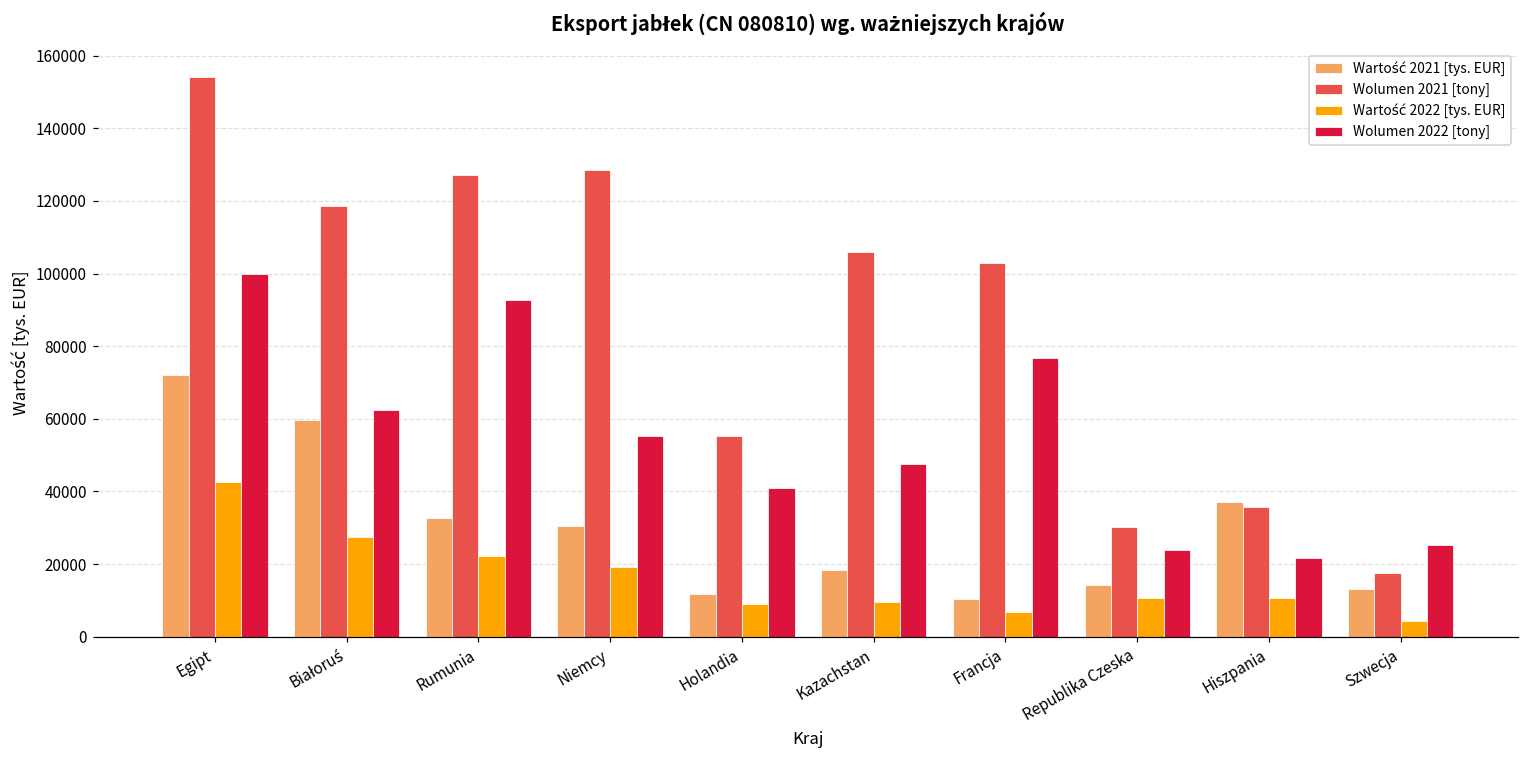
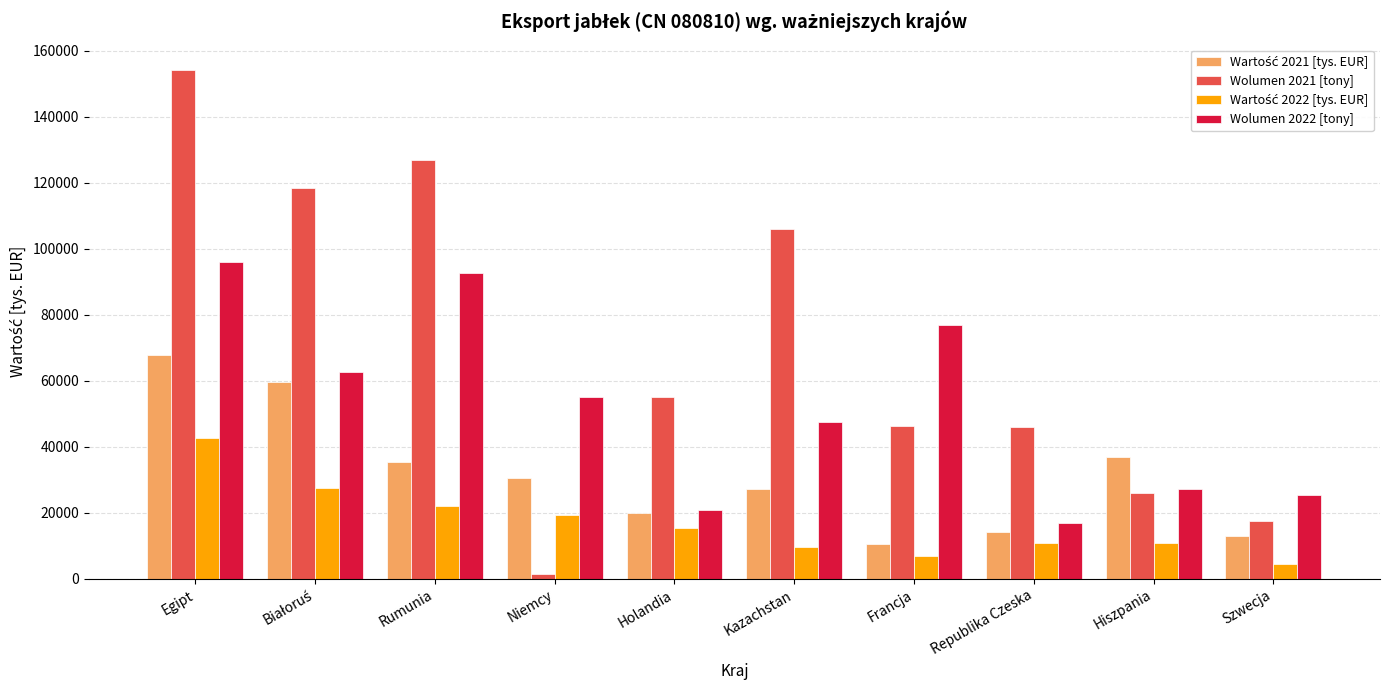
Wartość 2021 [tys. EUR], Egipt: 72000 -> 68000
Wolumen 2022 [tony], Egipt: 100000 -> 96000
Wartość 2021 [tys. EUR], Rumunia: 33000 -> 35000
Wolumen 2021 [tony], Niemcy: 129000 -> 2000
Wartość 2021 [tys. EUR], Holandia: 12000 -> 20000
Wartość 2022 [tys. EUR], Holandia: 9000 -> 15000
Wolumen 2022 [tony], Holandia: 41000 -> 21000
Wartość 2021 [tys. EUR], Kazachstan: 18000 -> 27000
Wolumen 2021 [tony], Francja: 103000 -> 46000
Wolumen 2021 [tony], Republika Czeska: 30000 -> 46000
Wolumen 2022 [tony], Republika Czeska: 24000 -> 17000
Wolumen 2021 [tony], Hiszpania: 36000 -> 26000
Wolumen 2022 [tony], Hiszpania: 22000 -> 27000
